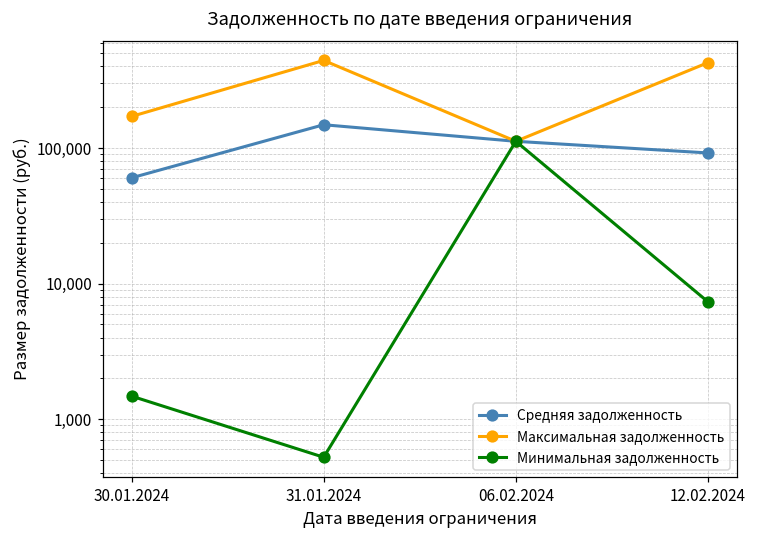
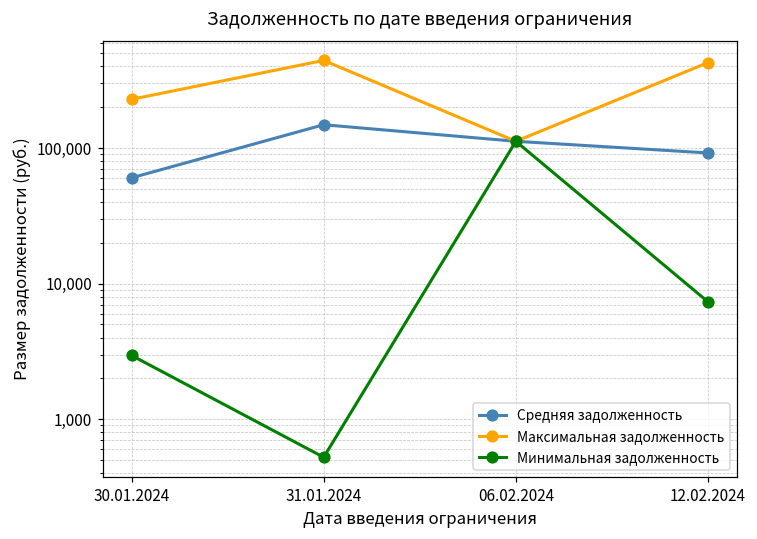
Максимальная задолженность, 30.01.2024: 170,000 -> 230,000
Минимальная задолженность, 30.01.2024: 1,500 -> 3,000
